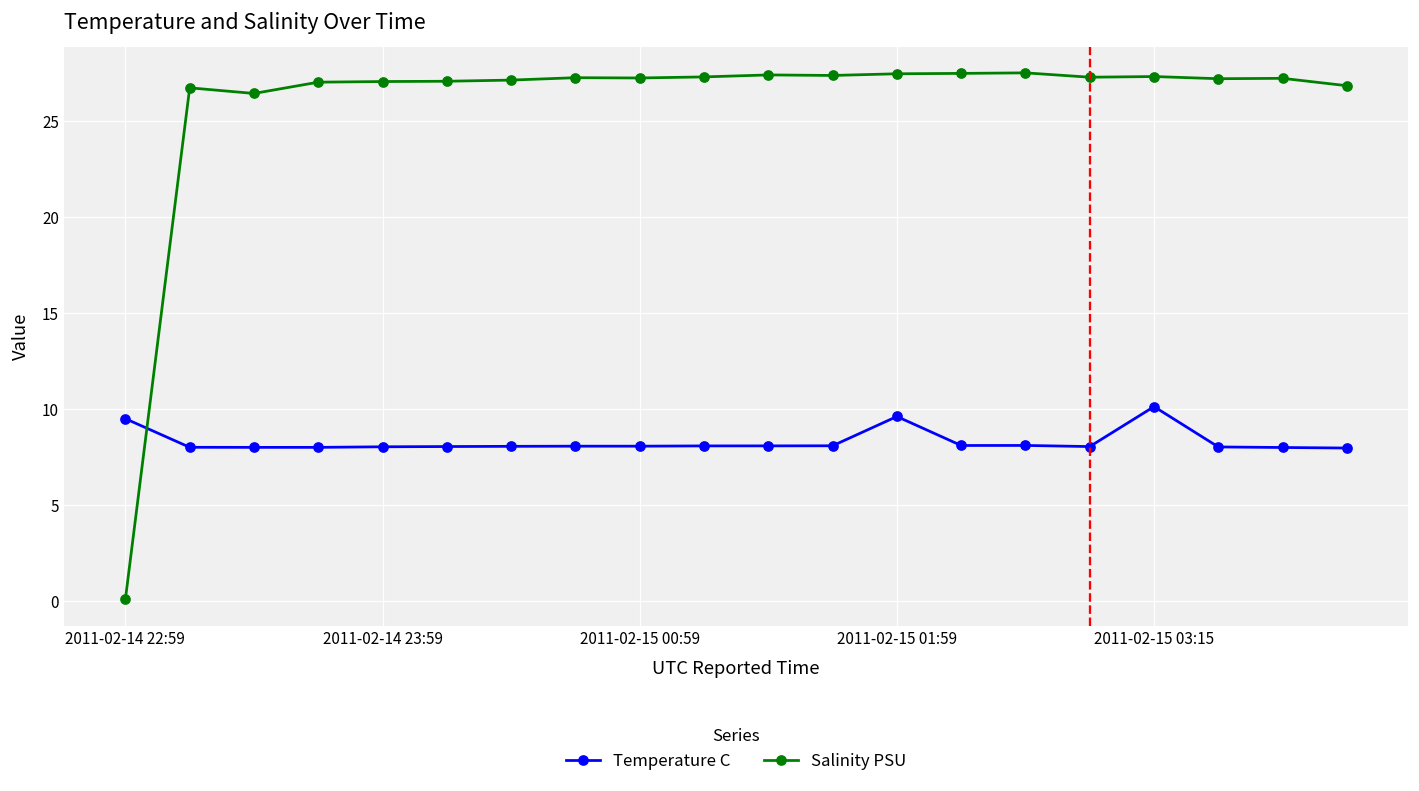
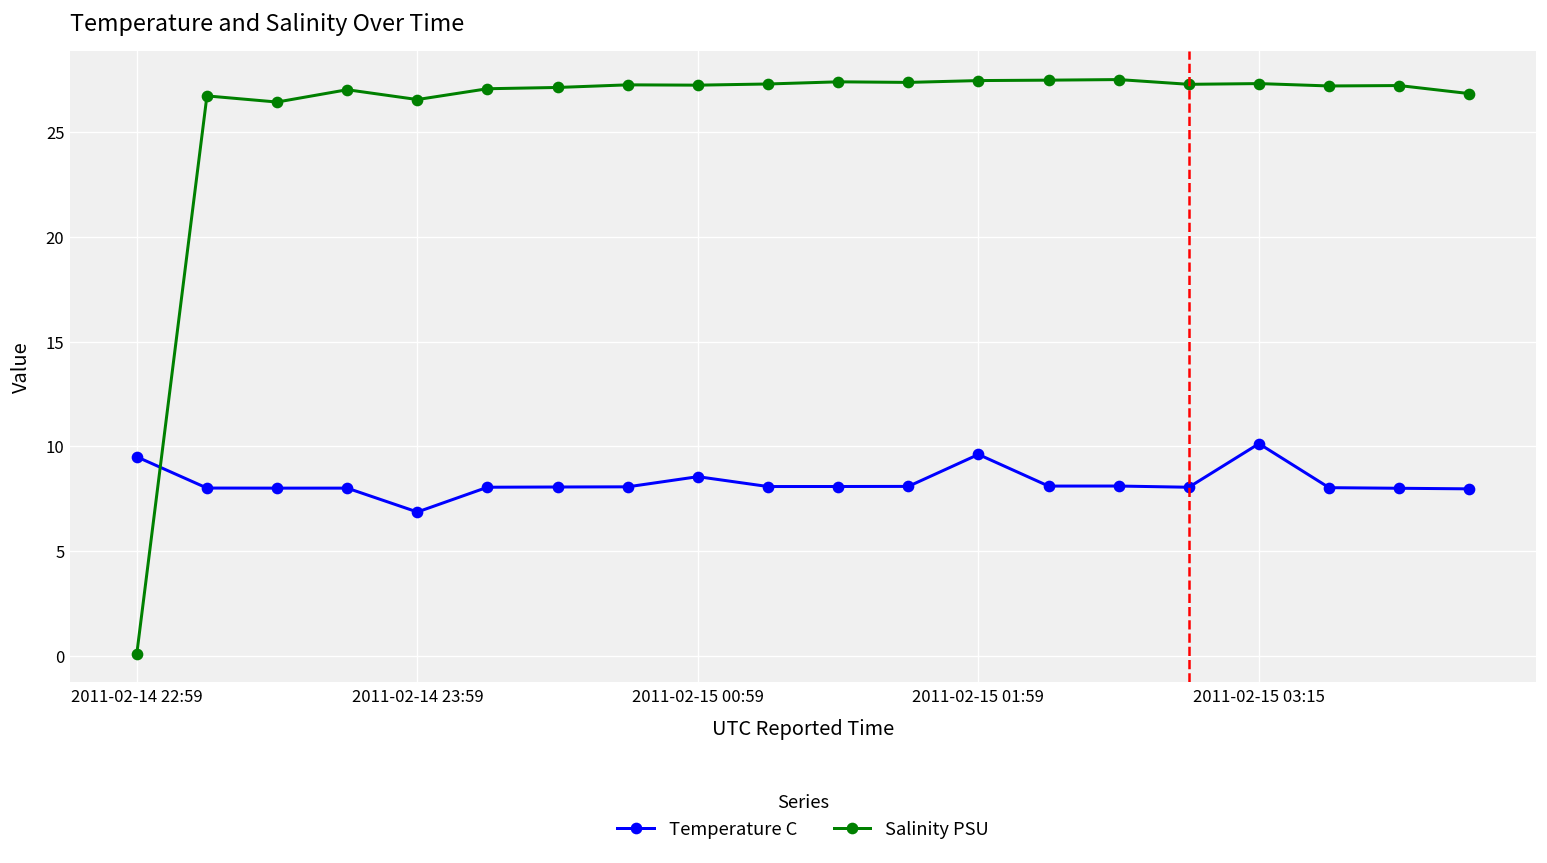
Temperature C, 2011-02-14 23:59: 8.0 -> 6.9
Salinity PSU, 2011-02-14 23:59: 27.1 -> 26.6
Temperature C, 2011-02-15 00:59: 8.1 -> 8.6
